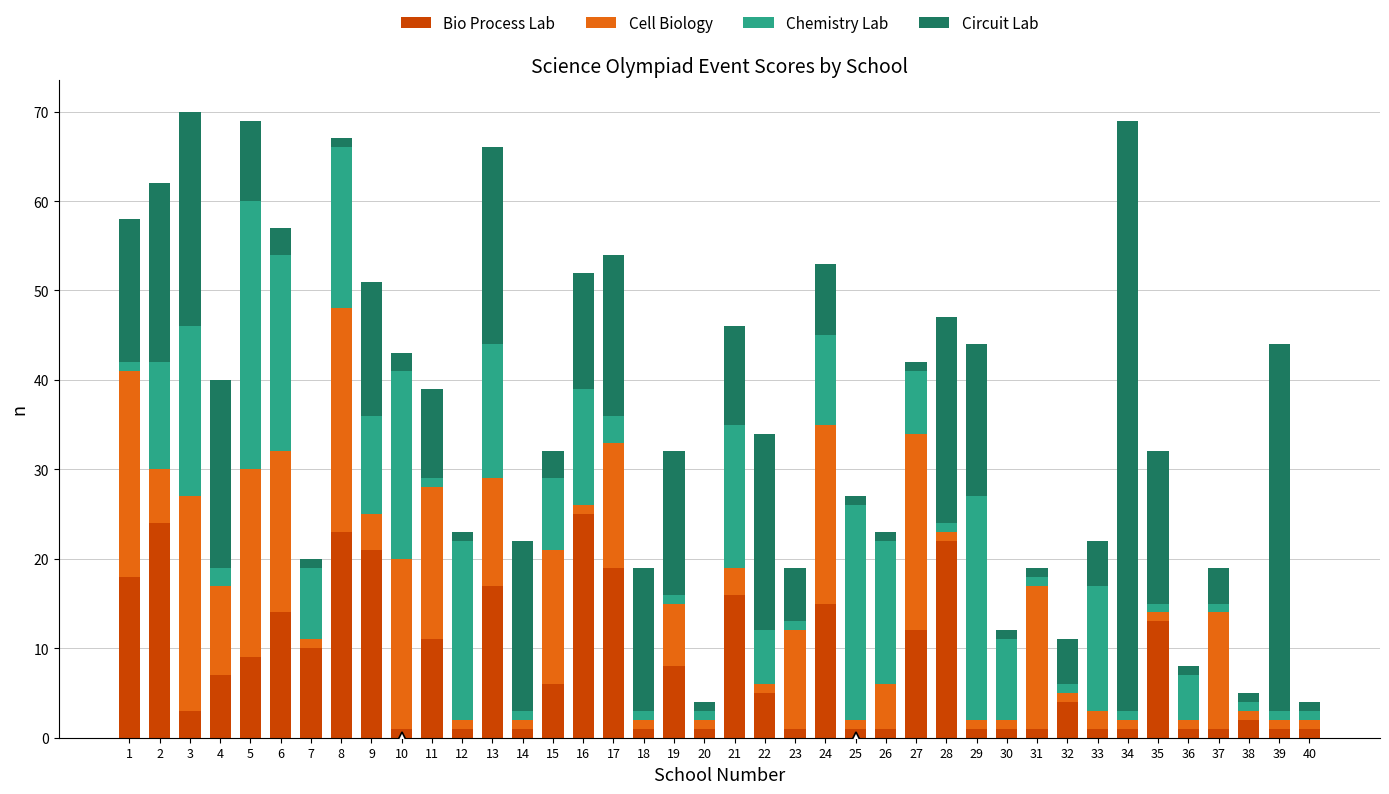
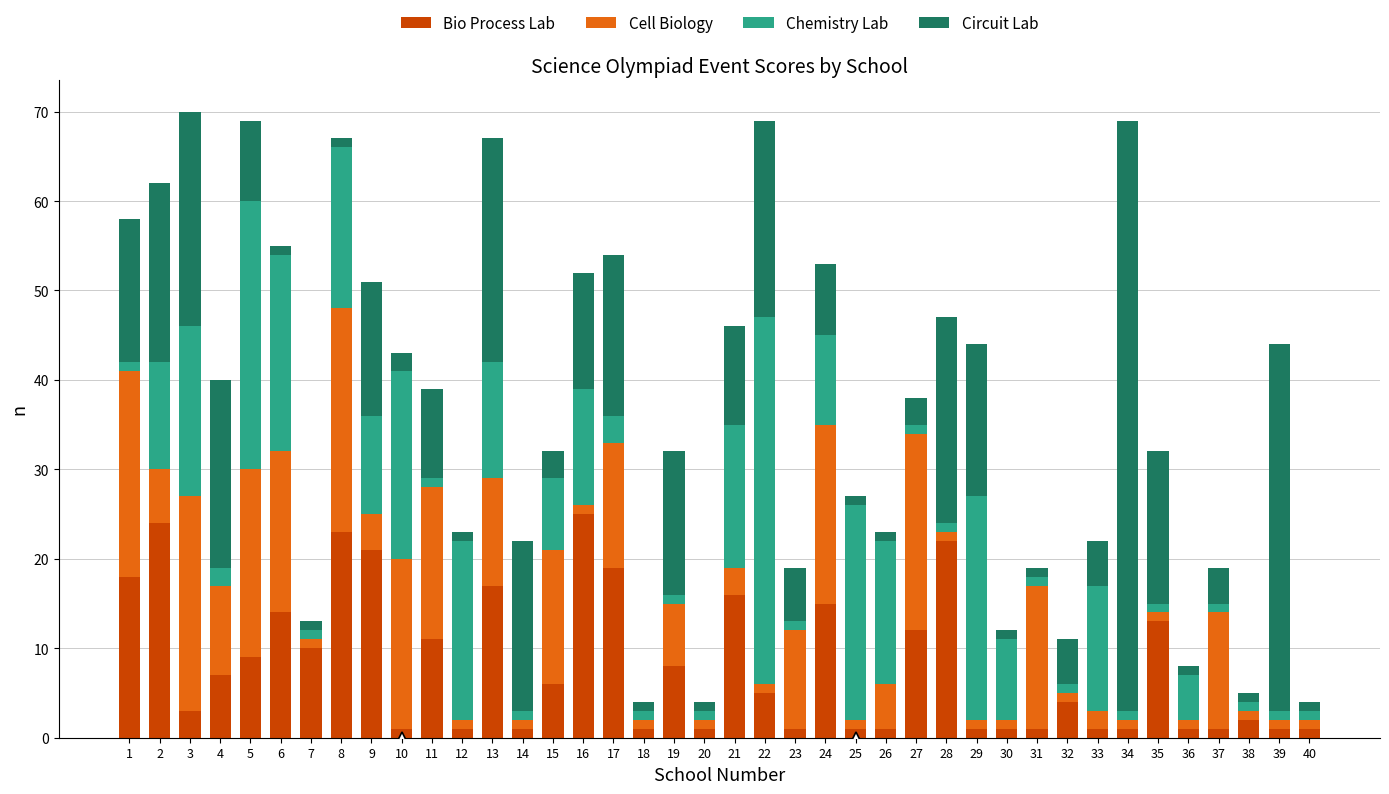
Circuit Lab, 6: 3 -> 1
Chemistry Lab, 7: 8 -> 1
Chemistry Lab, 13: 15 -> 13
Circuit Lab, 13: 22 -> 25
Circuit Lab, 18: 16 -> 1
Chemistry Lab, 22: 6 -> 41
Chemistry Lab, 27: 7 -> 1
Circuit Lab, 27: 1 -> 3
